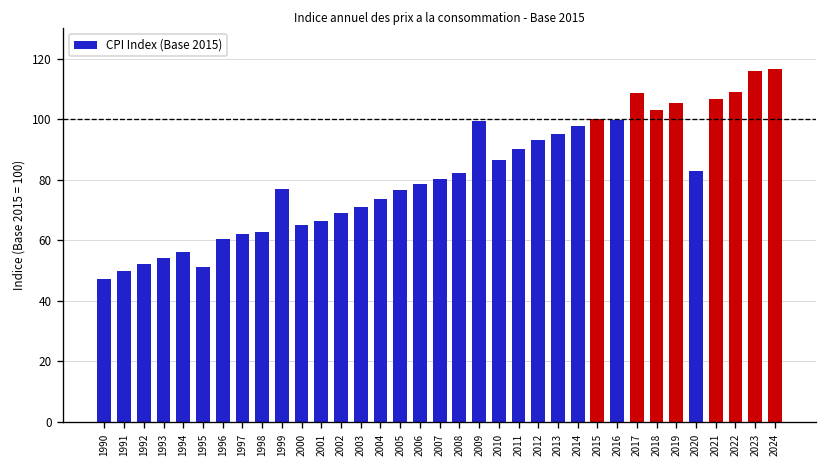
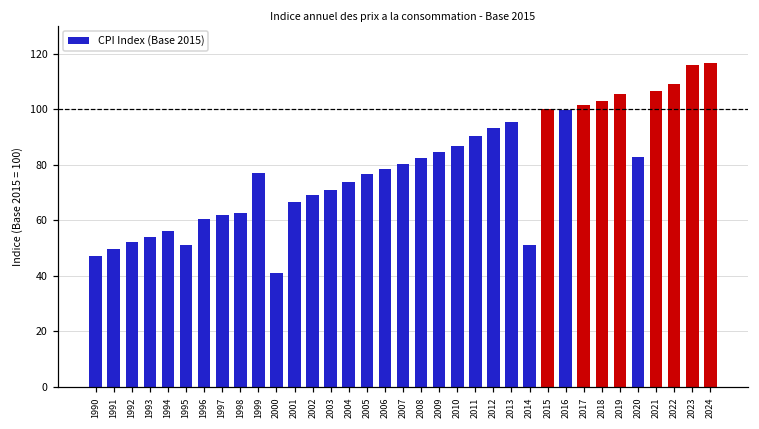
2000: 65 -> 41
2009: 99 -> 85
2014: 98 -> 51
2017: 109 -> 102
